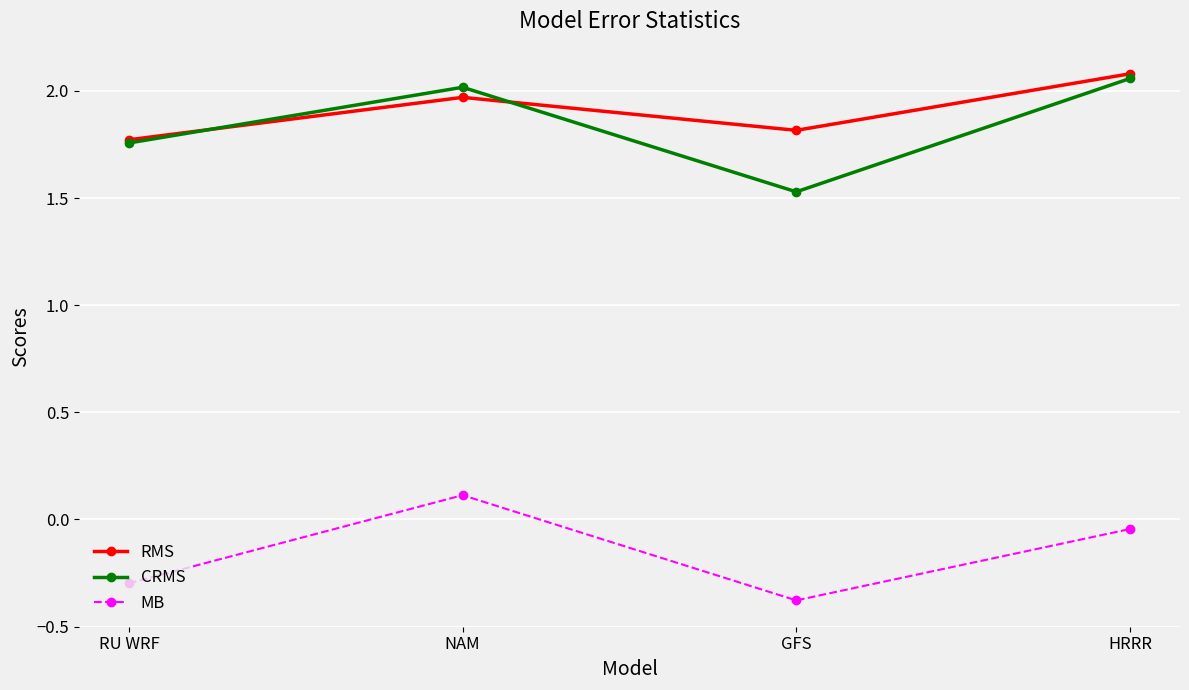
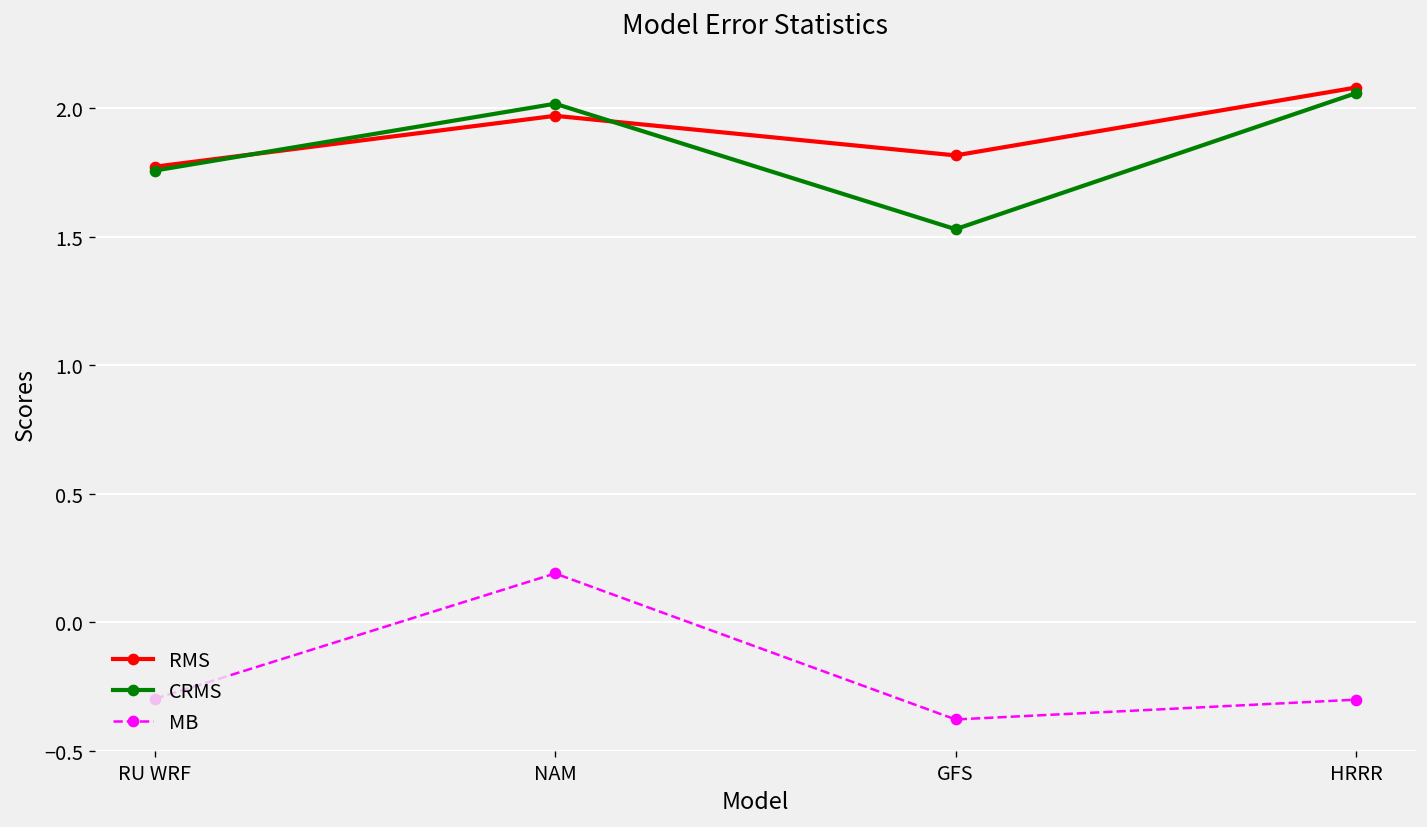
MB, NAM: 0.11 -> 0.19
MB, HRRR: -0.05 -> -0.30
